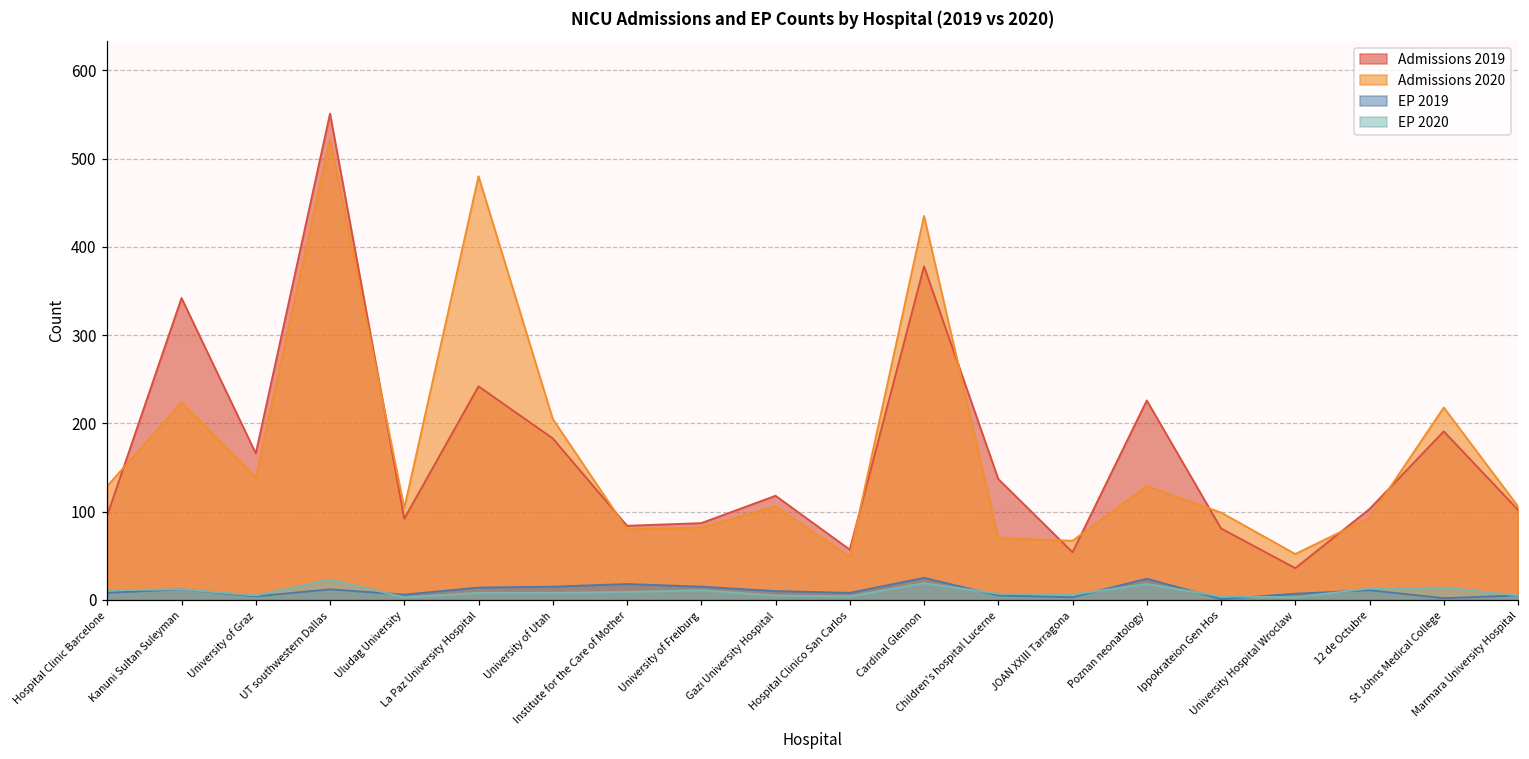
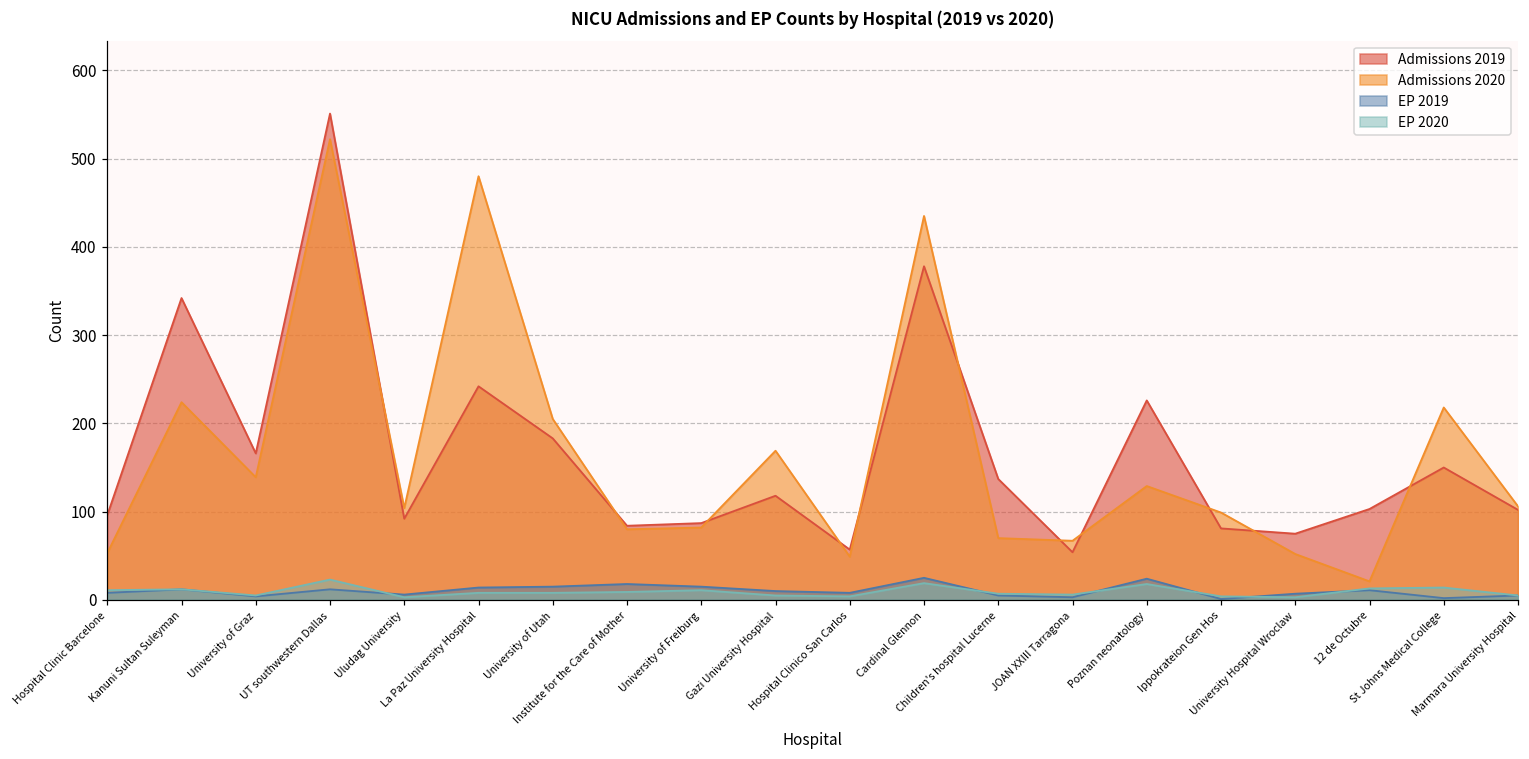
Admissions 2020, Hospital Clinic Barcelone: 130 -> 50
Admissions 2020, Gazi University Hospital: 110 -> 170
Admissions 2019, University Hospital Wroclaw: 40 -> 80
Admissions 2020, 12 de Octubre: 90 -> 20
Admissions 2019, St Johns Medical College: 190 -> 150
